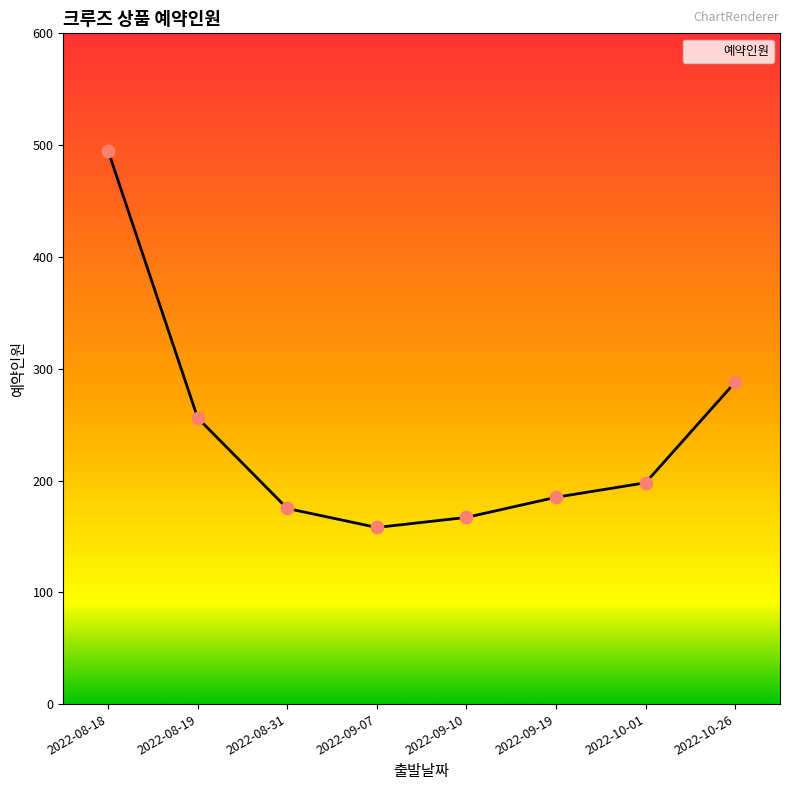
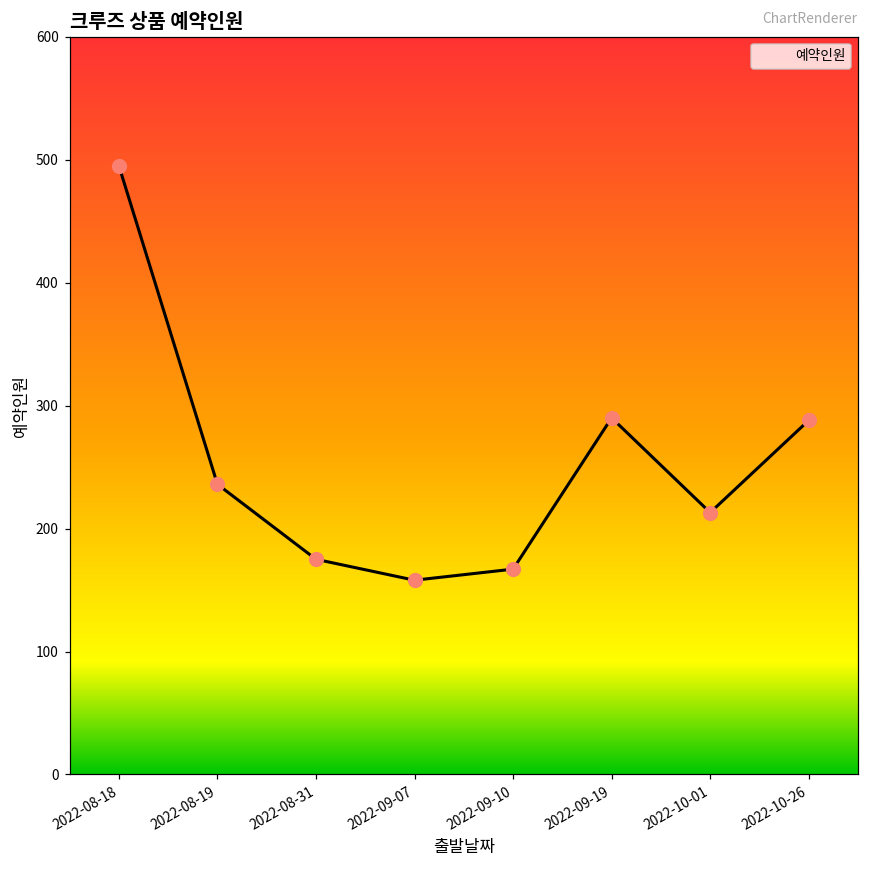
2022-08-19: 256 -> 236
2022-09-19: 185 -> 290
2022-10-01: 198 -> 213
